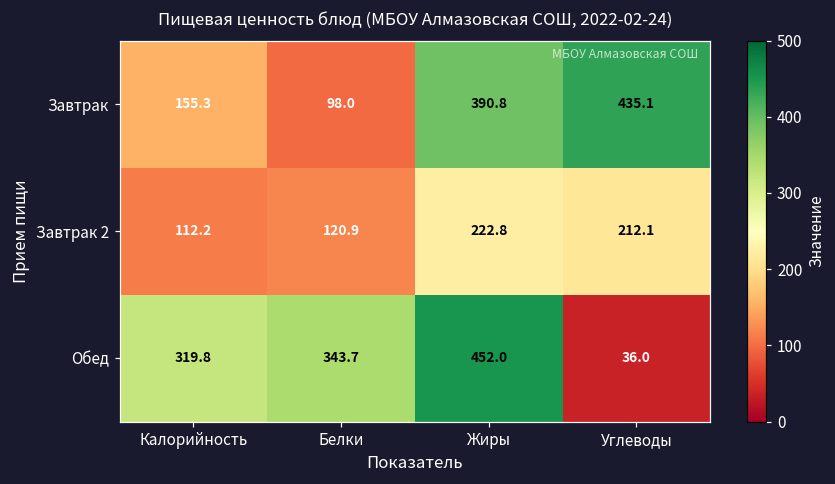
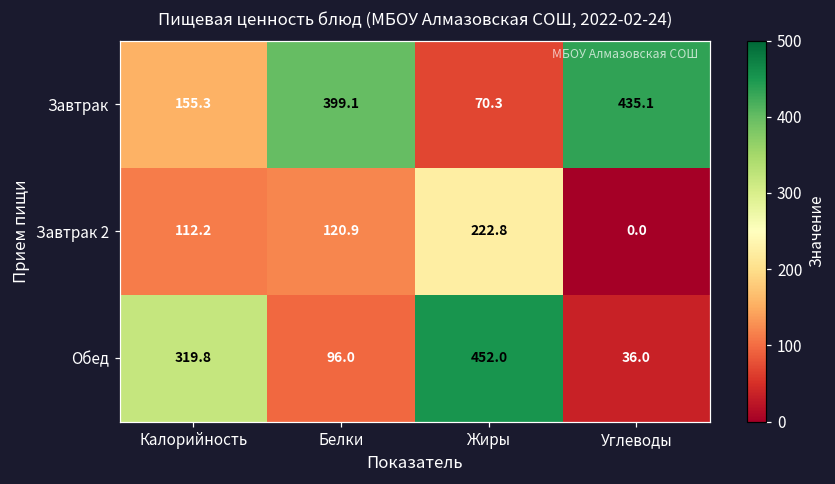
Завтрак, Белки: 98.0 -> 399.1
Завтрак, Жиры: 390.8 -> 70.3
Завтрак 2, Углеводы: 212.1 -> 0.0
Обед, Белки: 343.7 -> 96.0
